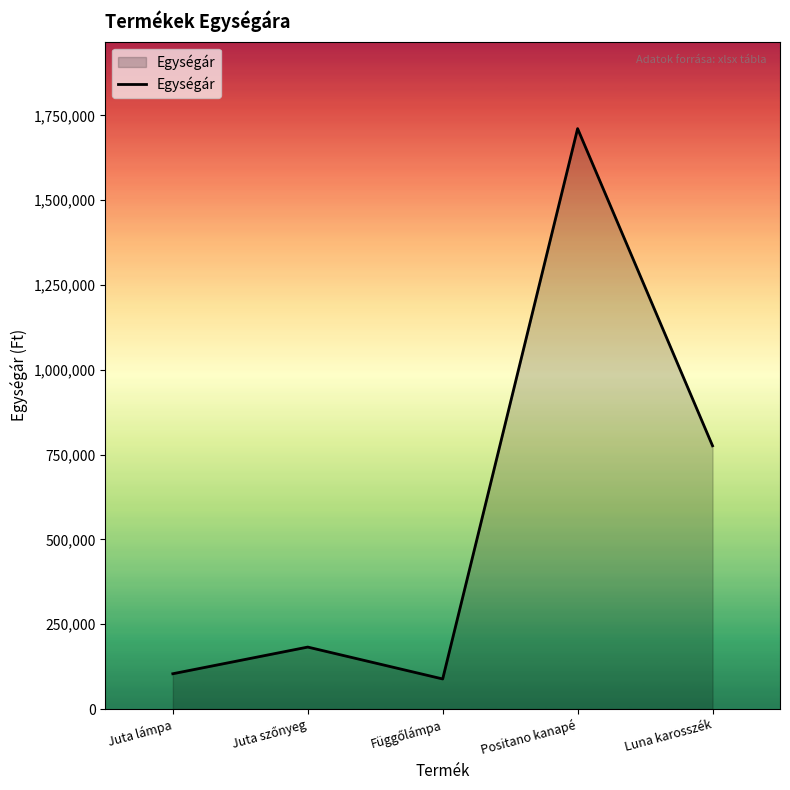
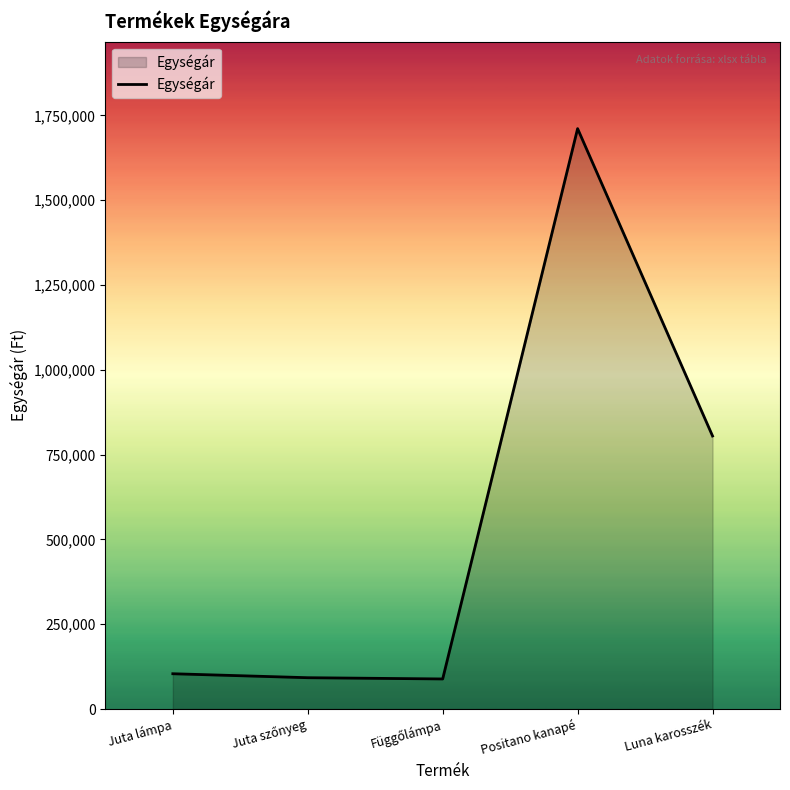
Juta szőnyeg: 180,000 -> 90,000
Luna karosszék: 780,000 -> 800,000
